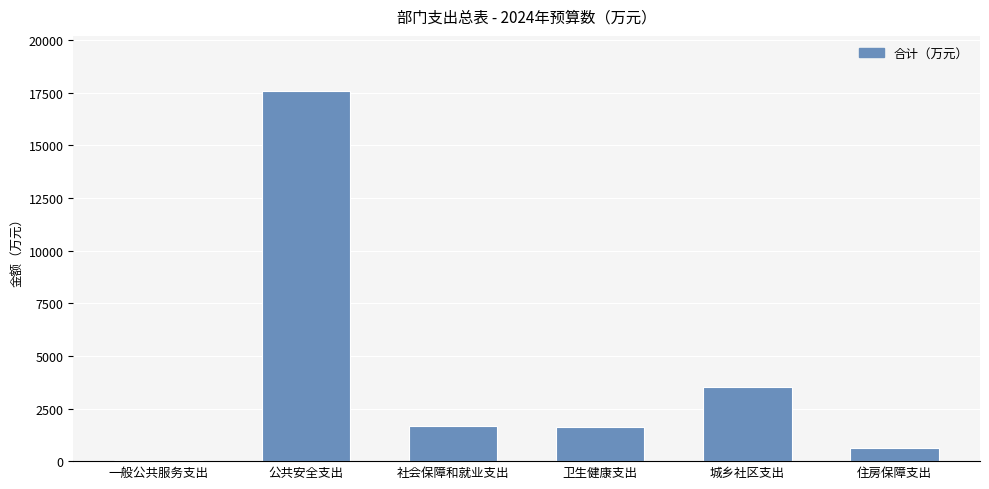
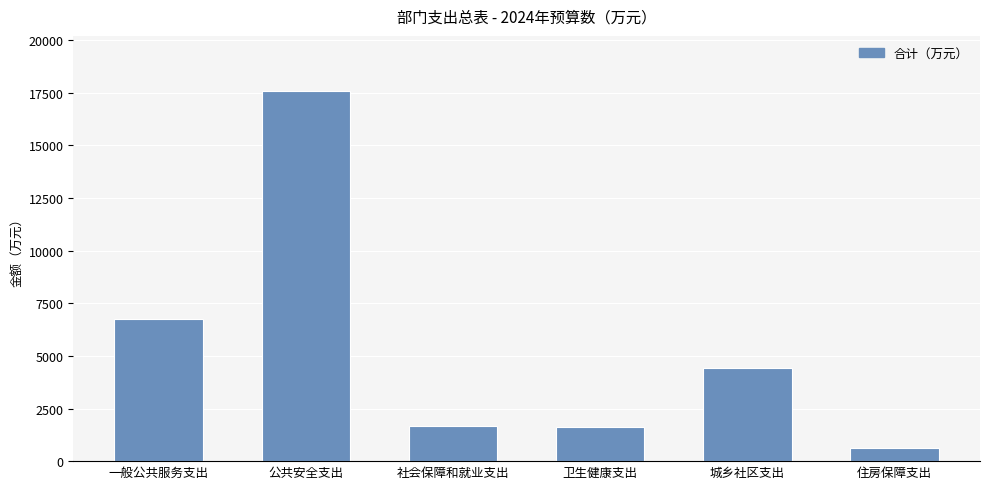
一般公共服务支出: 0 -> 6800
城乡社区支出: 3500 -> 4400
